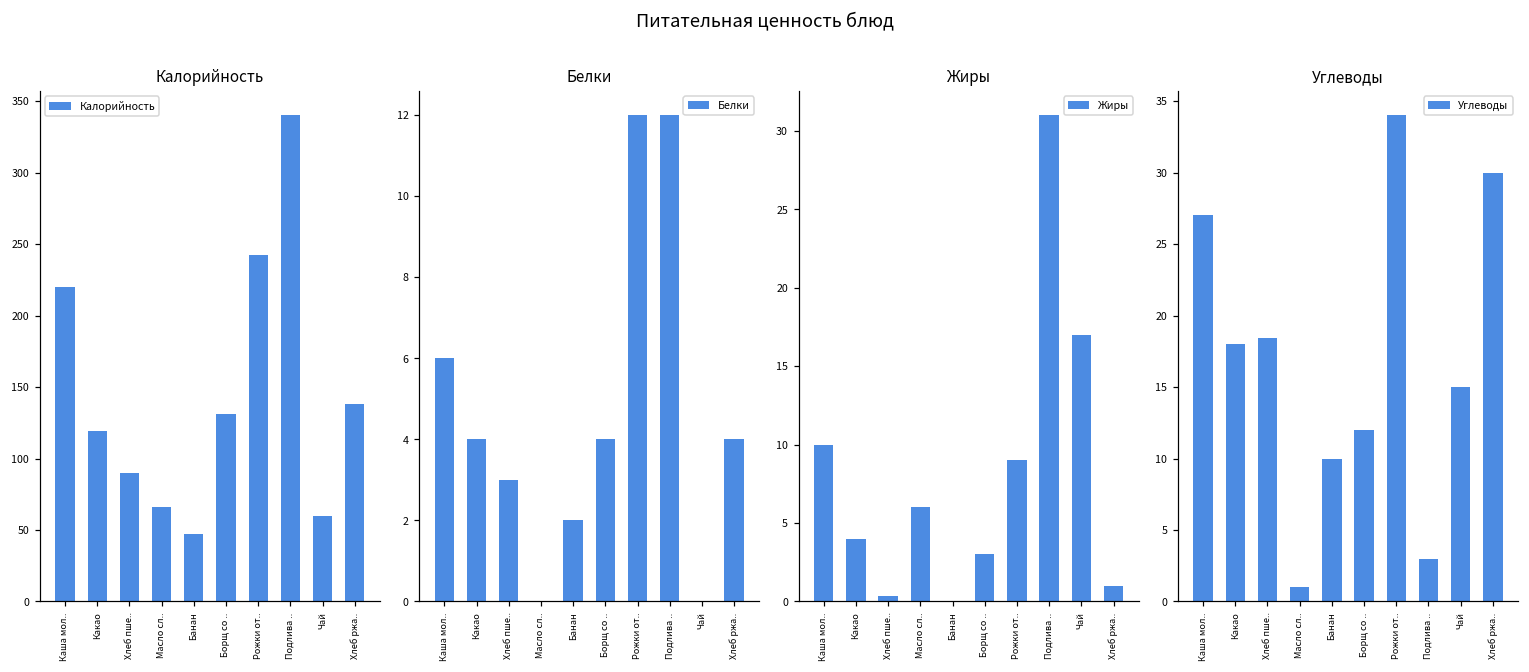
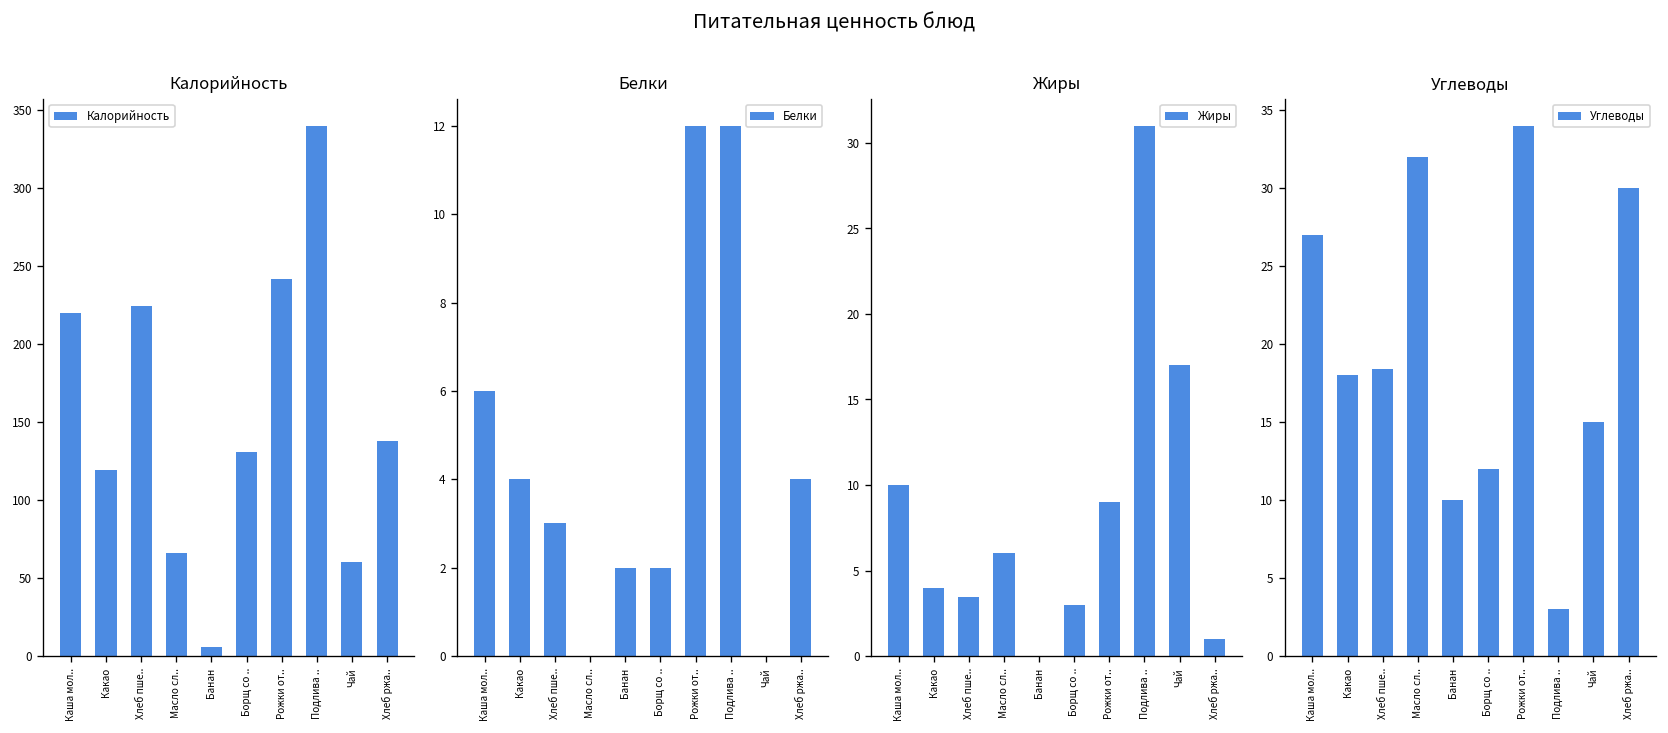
Калорийность, Хлеб пше..: 90 -> 225
Калорийность, Банан: 47 -> 6
Белки, Борщ со ..: 4 -> 2
Жиры, Хлеб пше..: 0.4 -> 3.5
Углеводы, Масло сл..: 1 -> 32
